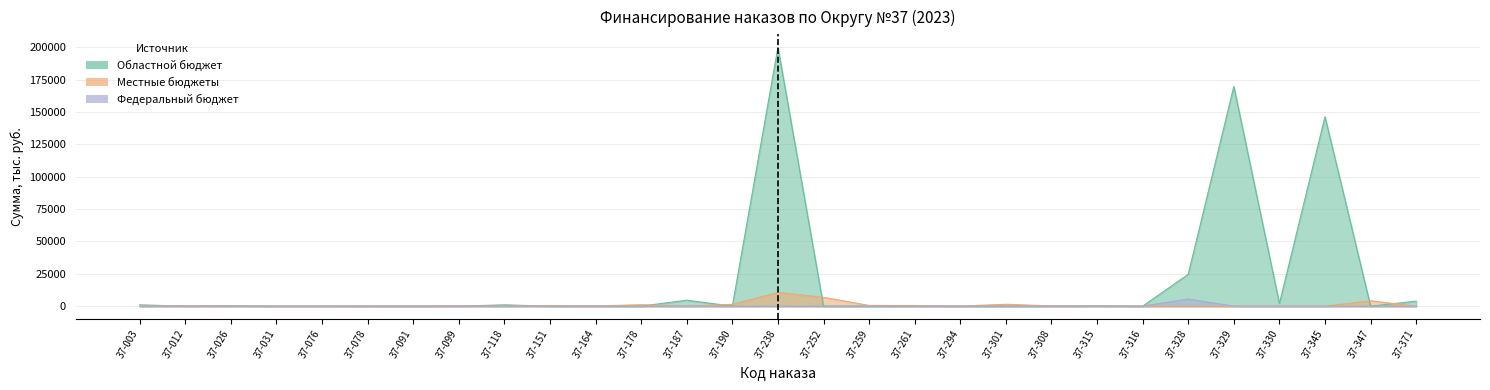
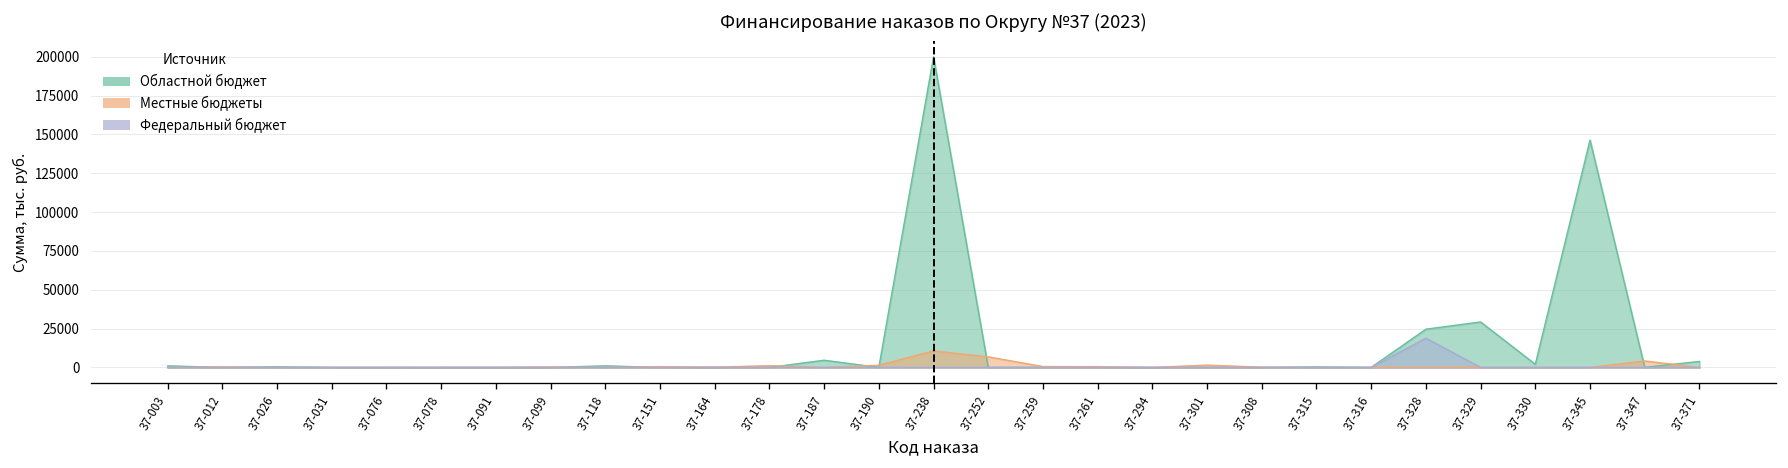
Федеральный бюджет, 37-328: 5000 -> 19000
Областной бюджет, 37-329: 170000 -> 29000
